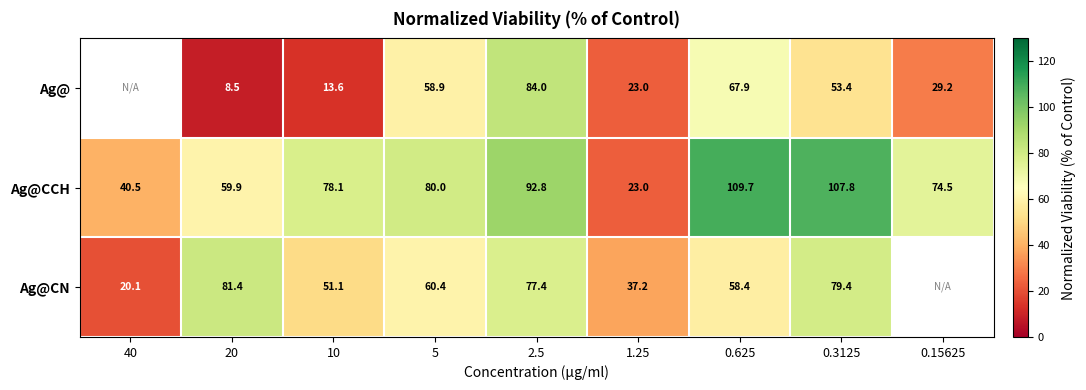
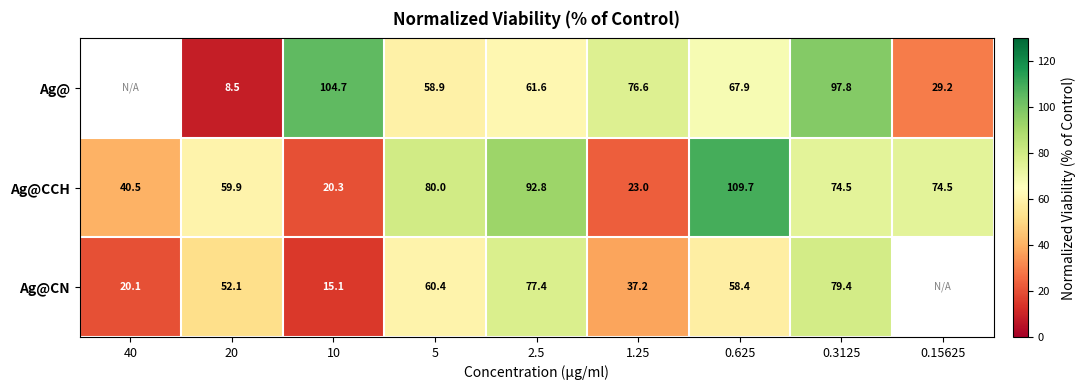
Ag@, 10: 13.6 -> 104.7
Ag@, 2.5: 84.0 -> 61.6
Ag@, 1.25: 23.0 -> 76.6
Ag@, 0.3125: 53.4 -> 97.8
Ag@CCH, 10: 78.1 -> 20.3
Ag@CCH, 0.3125: 107.8 -> 74.5
Ag@CN, 20: 81.4 -> 52.1
Ag@CN, 10: 51.1 -> 15.1
